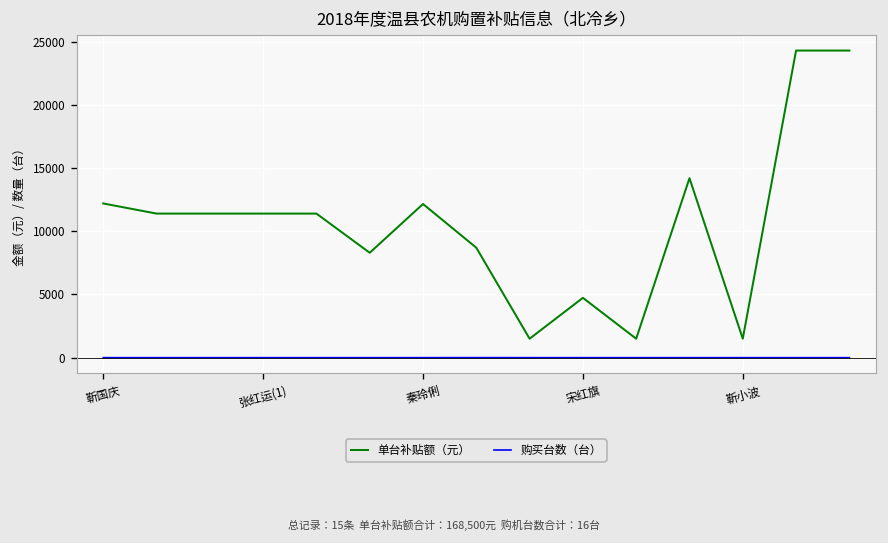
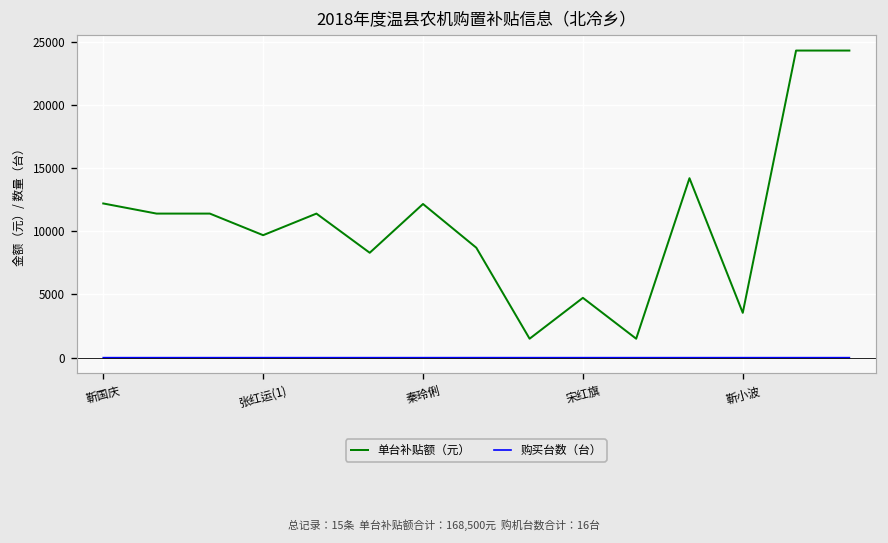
单台补贴额（元）, 张红运(1): 11400 -> 9700
单台补贴额（元）, 靳小波: 1500 -> 3500
